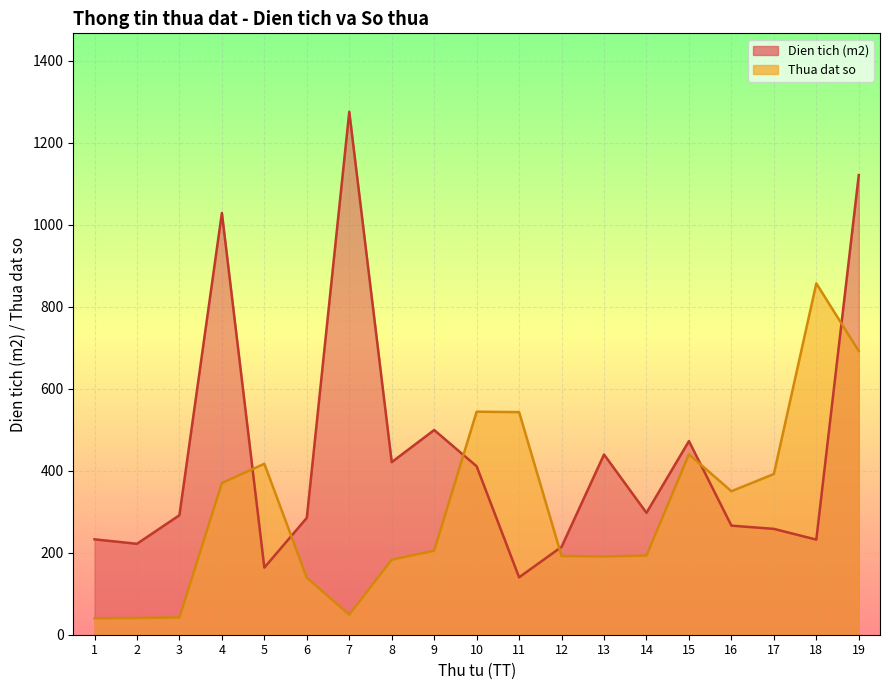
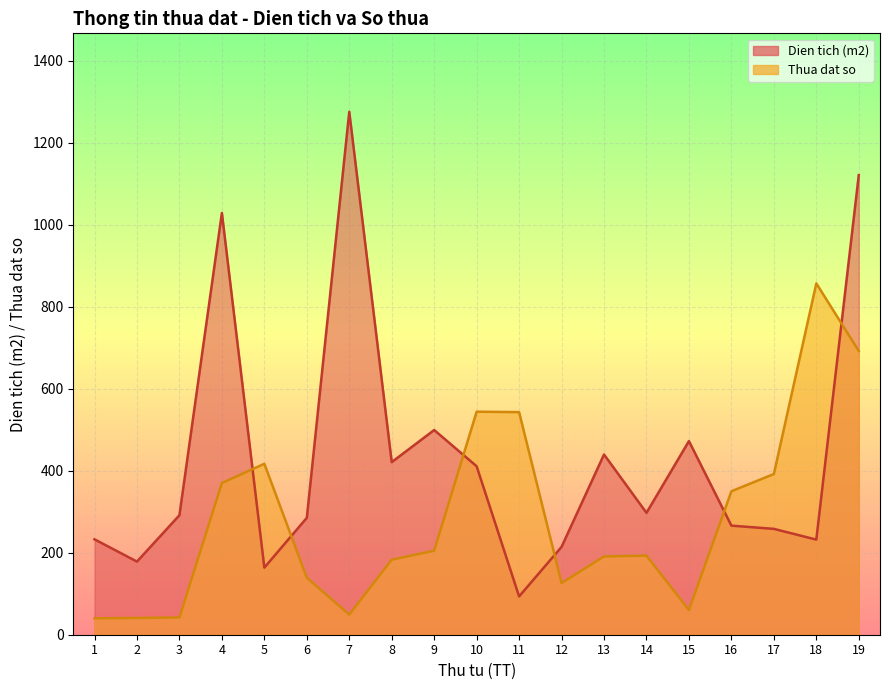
Dien tich (m2), 2: 220 -> 180
Dien tich (m2), 11: 140 -> 90
Thua dat so, 12: 190 -> 130
Thua dat so, 15: 440 -> 60
